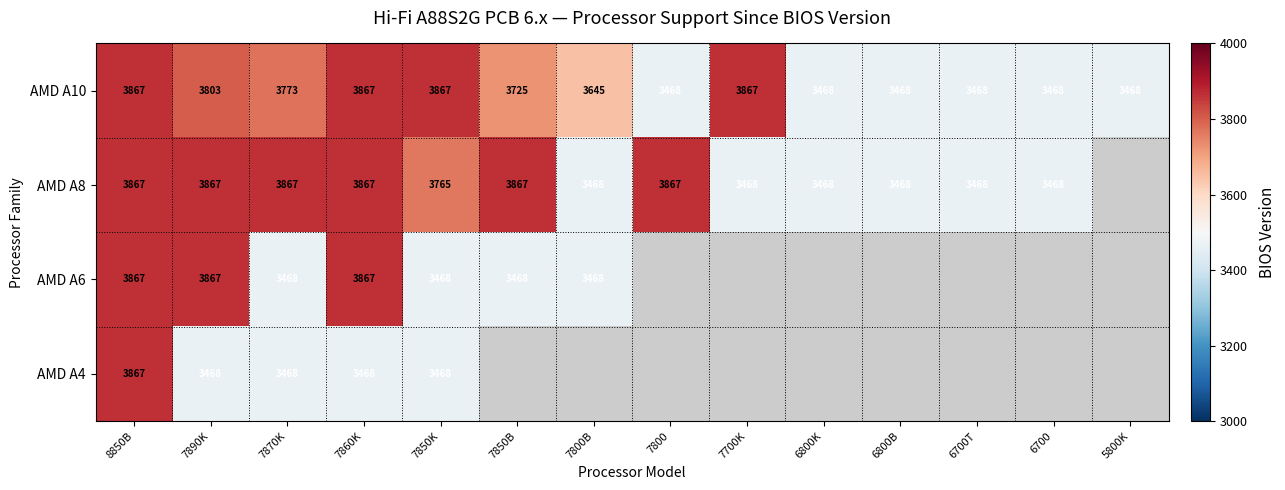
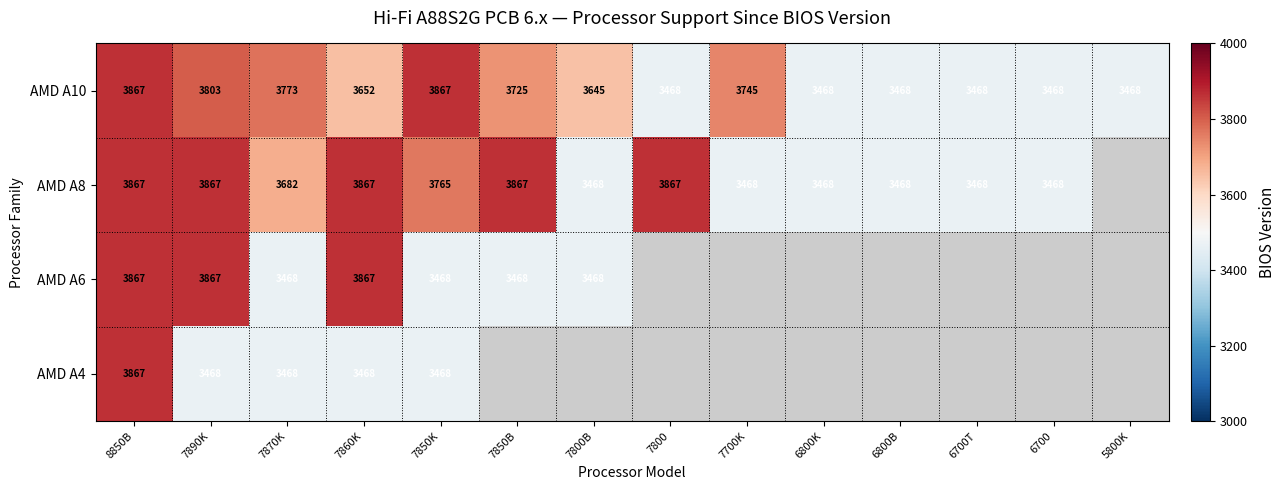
AMD A10, 7860K: 3867 -> 3652
AMD A10, 7700K: 3867 -> 3745
AMD A8, 7870K: 3867 -> 3682
